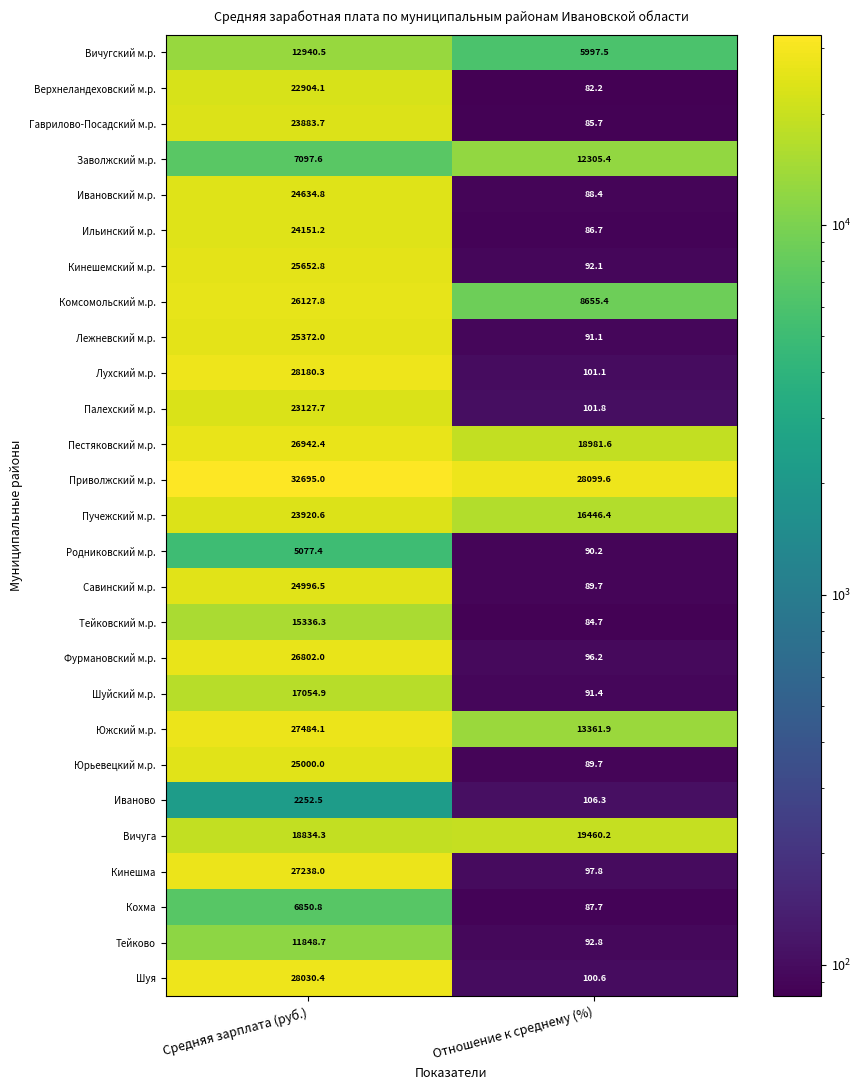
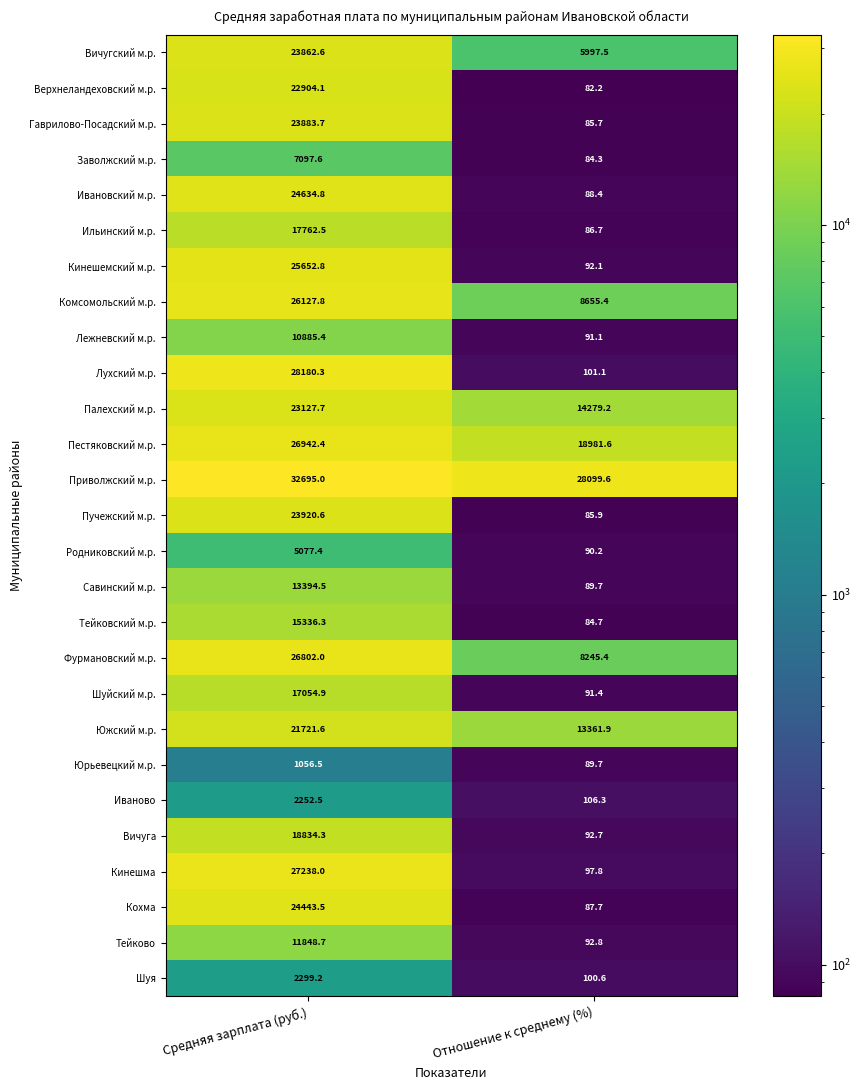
Вичугский м.р., Средняя зарплата (руб.): 12940.5 -> 23862.6
Заволжский м.р., Отношение к среднему (%): 12305.4 -> 84.3
Ильинский м.р., Средняя зарплата (руб.): 24151.2 -> 17762.5
Лежневский м.р., Средняя зарплата (руб.): 25372.0 -> 10885.4
Палехский м.р., Отношение к среднему (%): 101.8 -> 14279.2
Пучежский м.р., Отношение к среднему (%): 16446.4 -> 85.9
Савинский м.р., Средняя зарплата (руб.): 24996.5 -> 13394.5
Фурмановский м.р., Отношение к среднему (%): 96.2 -> 8245.4
Южский м.р., Средняя зарплата (руб.): 27484.1 -> 21721.6
Юрьевецкий м.р., Средняя зарплата (руб.): 25000.0 -> 1056.5
Вичуга, Отношение к среднему (%): 19460.2 -> 92.7
Кохма, Средняя зарплата (руб.): 6850.8 -> 24443.5
Шуя, Средняя зарплата (руб.): 28030.4 -> 2299.2
